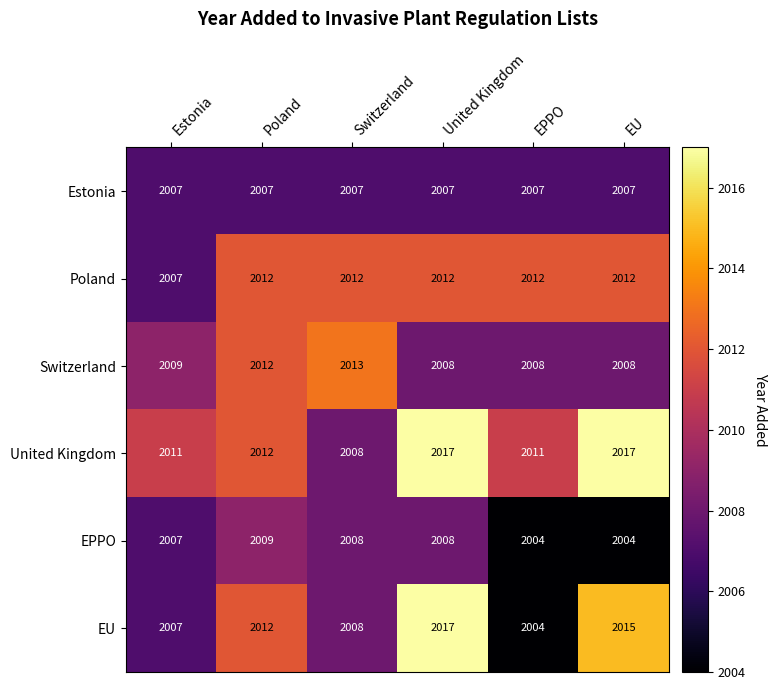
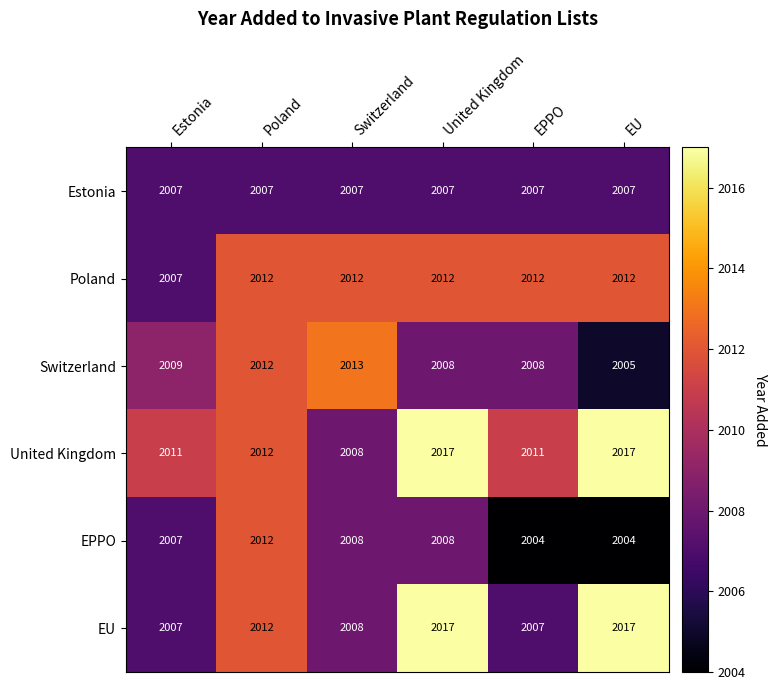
Switzerland, EU: 2008 -> 2005
EPPO, Poland: 2009 -> 2012
EU, EPPO: 2004 -> 2007
EU, EU: 2015 -> 2017
